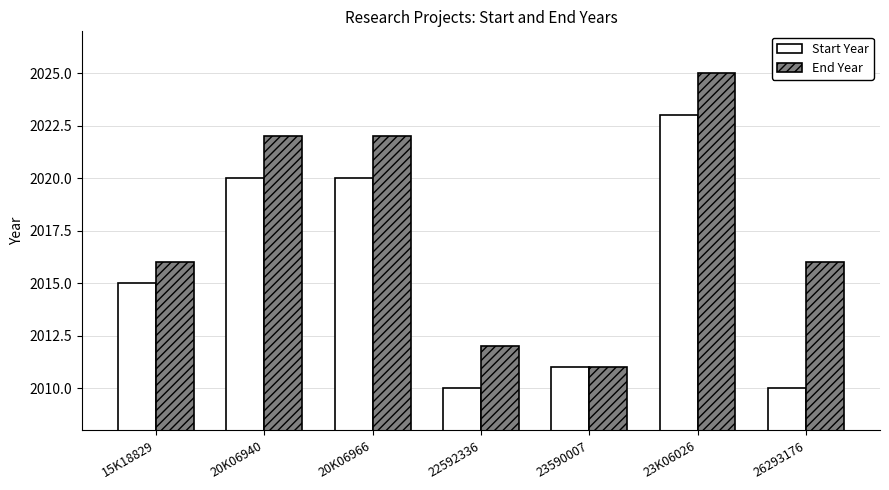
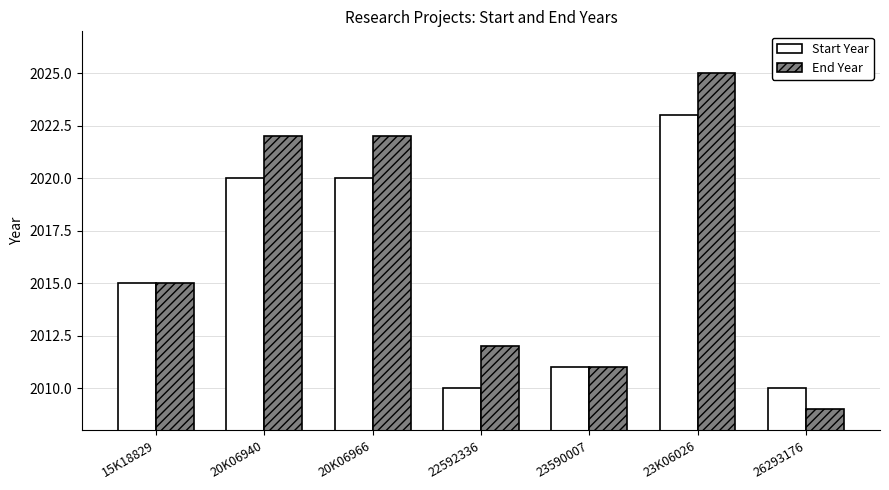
End Year, 15K18829: 2016 -> 2015
End Year, 26293176: 2016 -> 2009
